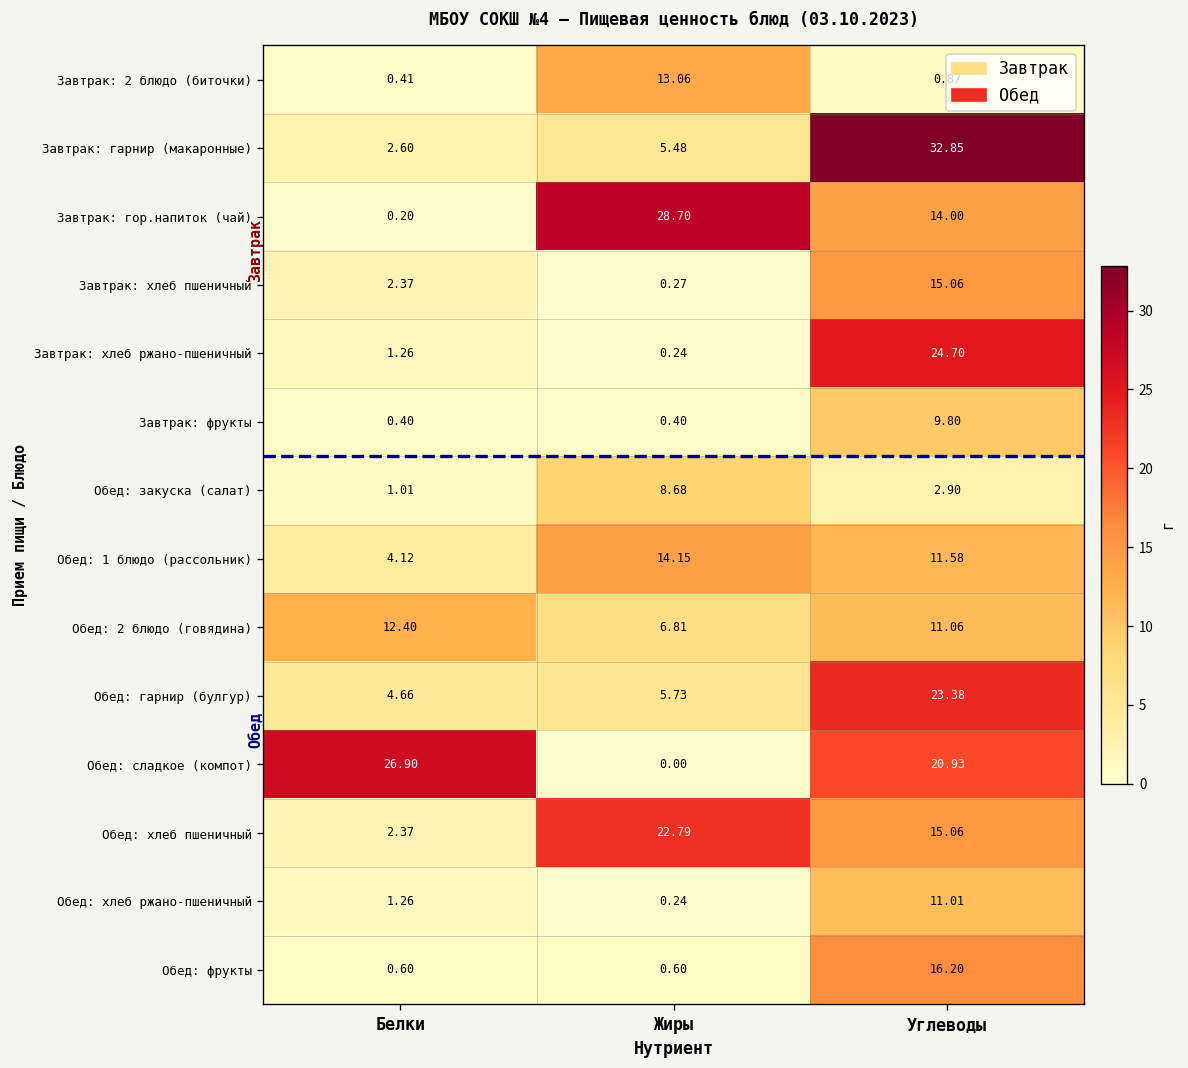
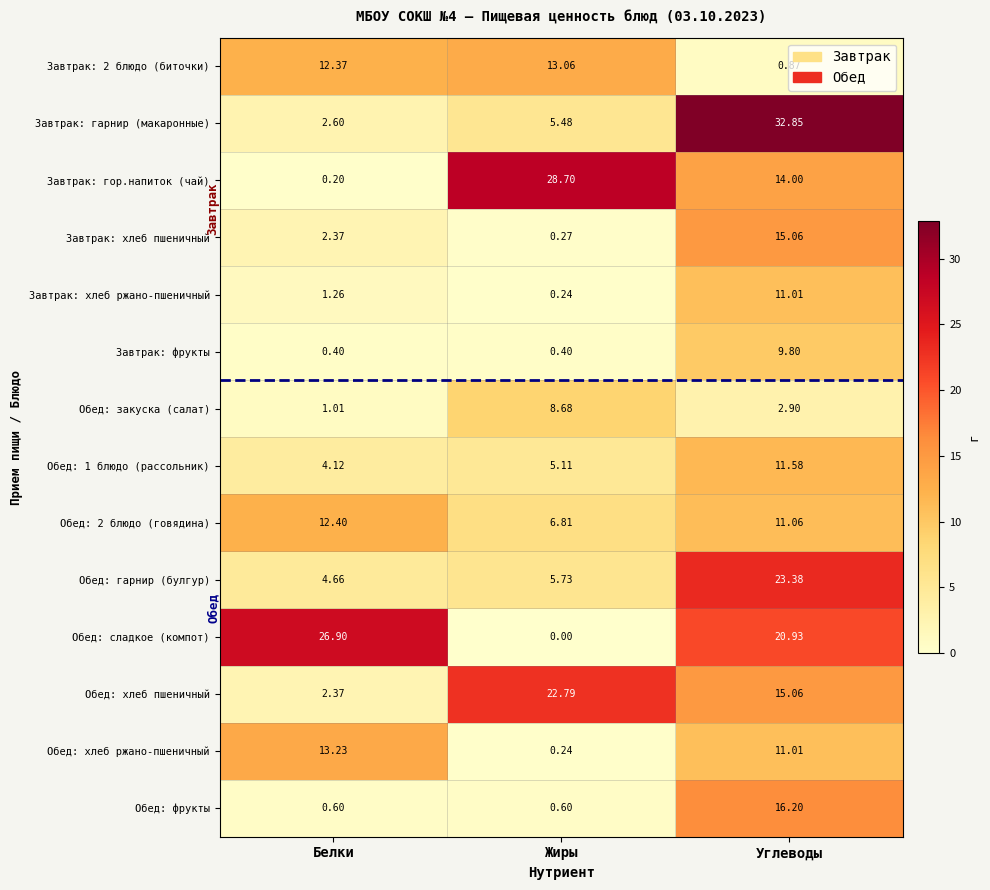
Завтрак: 2 блюдо (биточки), Белки: 0.41 -> 12.37
Завтрак: хлеб ржано-пшеничный, Углеводы: 24.70 -> 11.01
Обед: 1 блюдо (рассольник), Жиры: 14.15 -> 5.11
Обед: хлеб ржано-пшеничный, Белки: 1.26 -> 13.23
